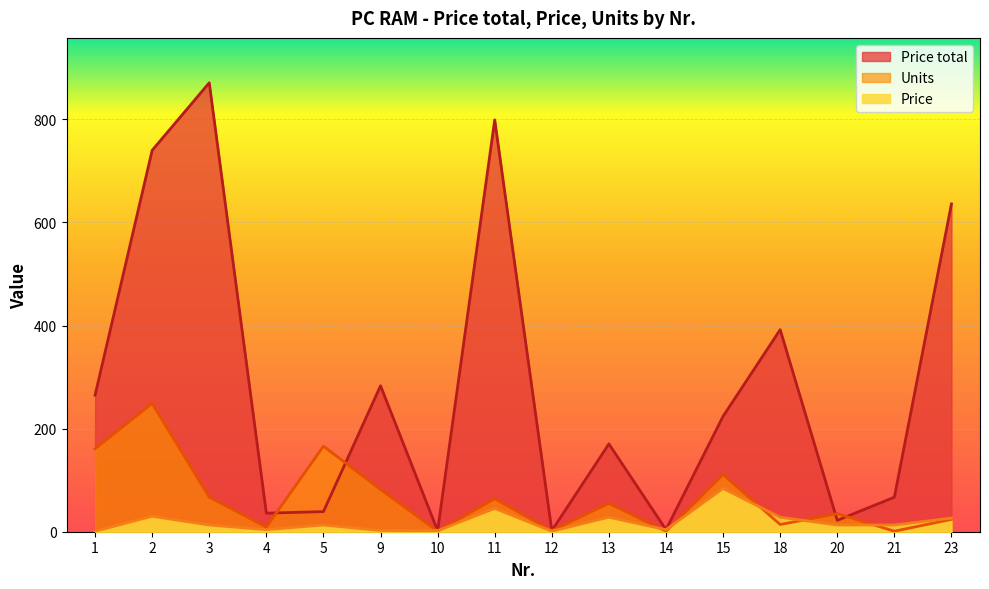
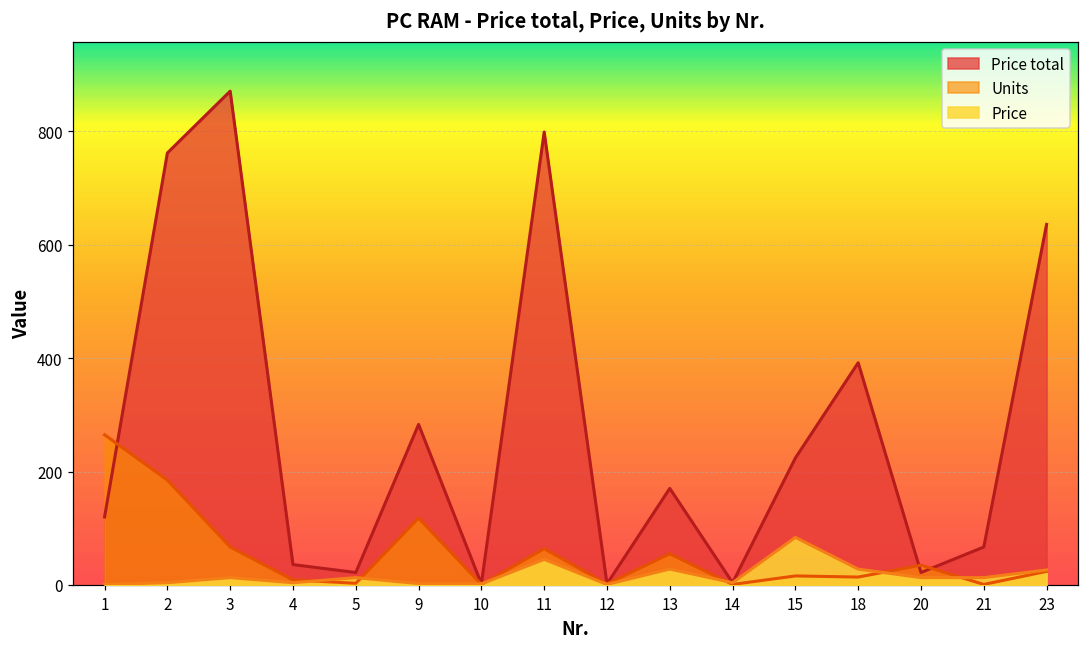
Price total, 1: 270 -> 120
Units, 1: 160 -> 270
Price total, 2: 740 -> 760
Units, 2: 250 -> 190
Price, 2: 30 -> 0
Price total, 5: 40 -> 20
Units, 5: 170 -> 0
Units, 9: 80 -> 120
Units, 15: 110 -> 20
